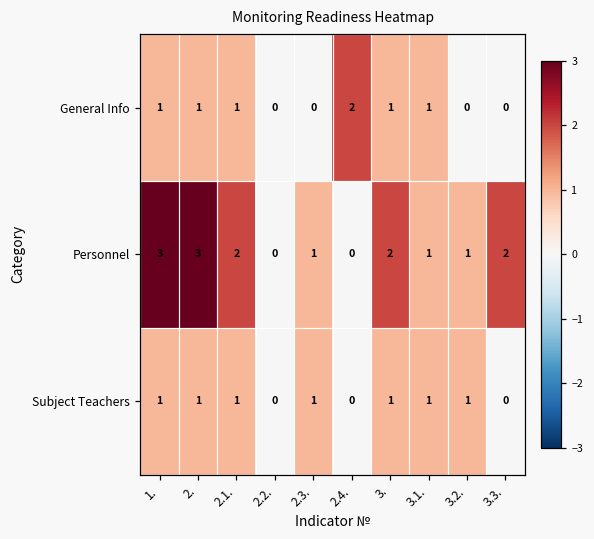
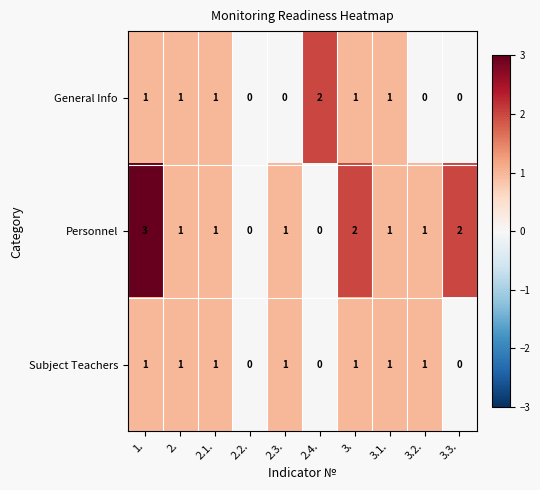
Personnel, 2.: 3 -> 1
Personnel, 2.1.: 2 -> 1
